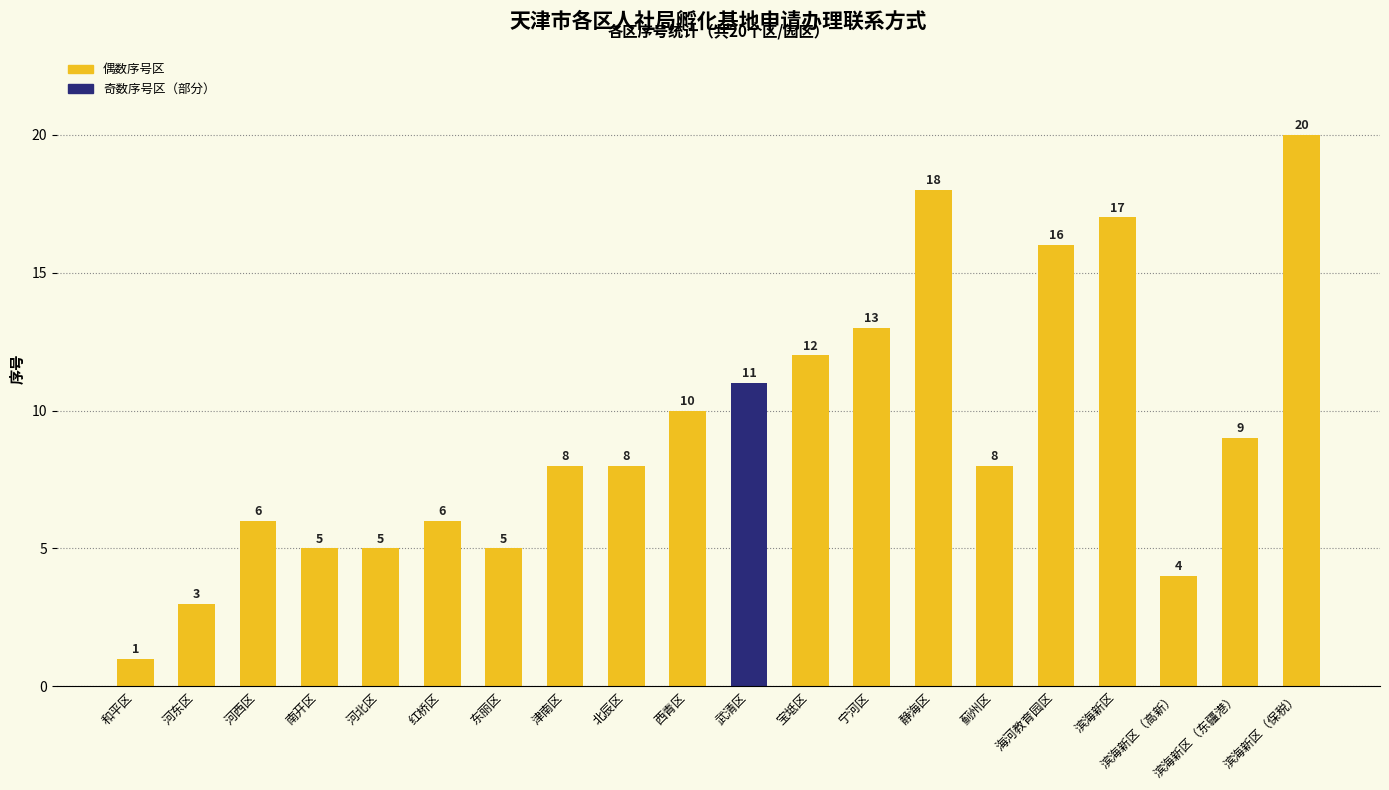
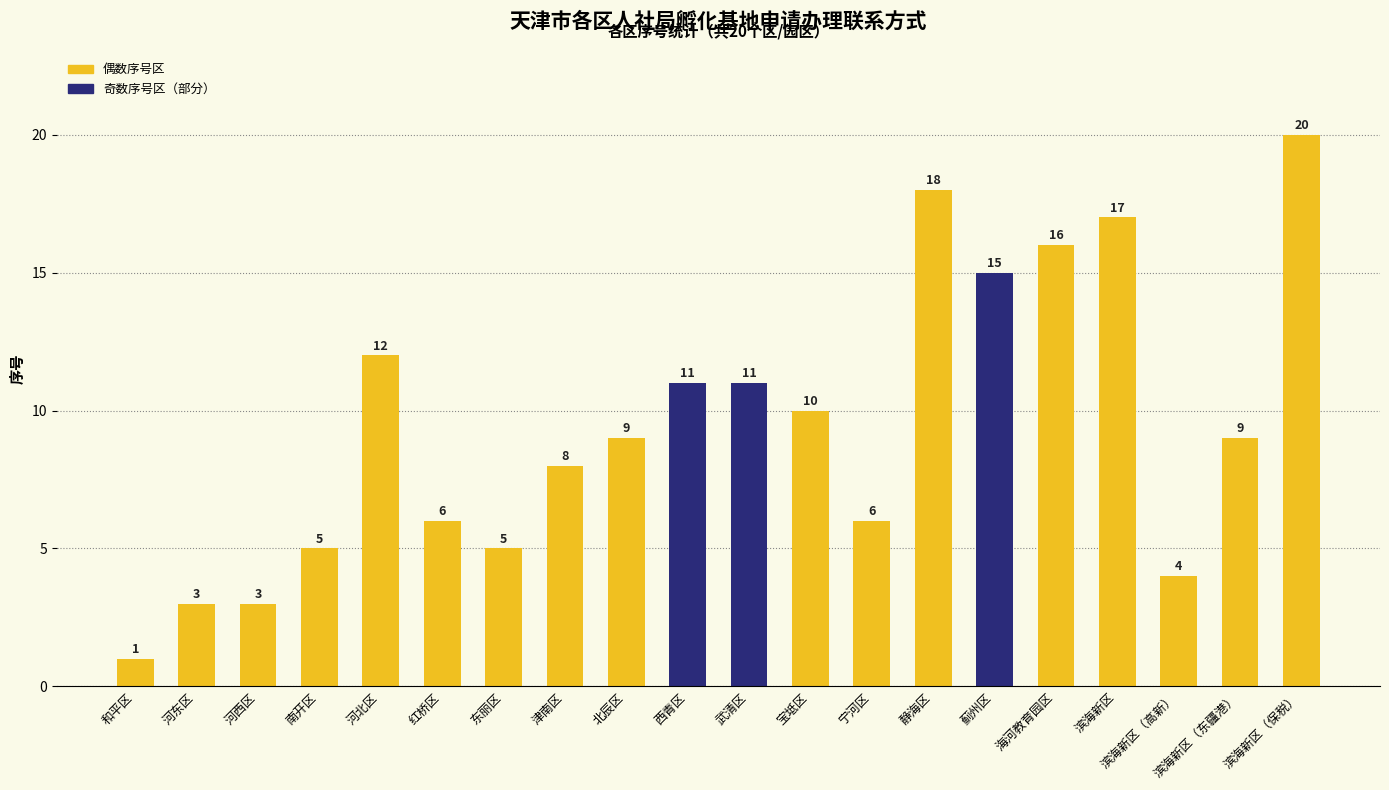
河西区: 6 -> 3
河北区: 5 -> 12
北辰区: 8 -> 9
西青区: 10 -> 11
宝坻区: 12 -> 10
宁河区: 13 -> 6
蓟州区: 8 -> 15
